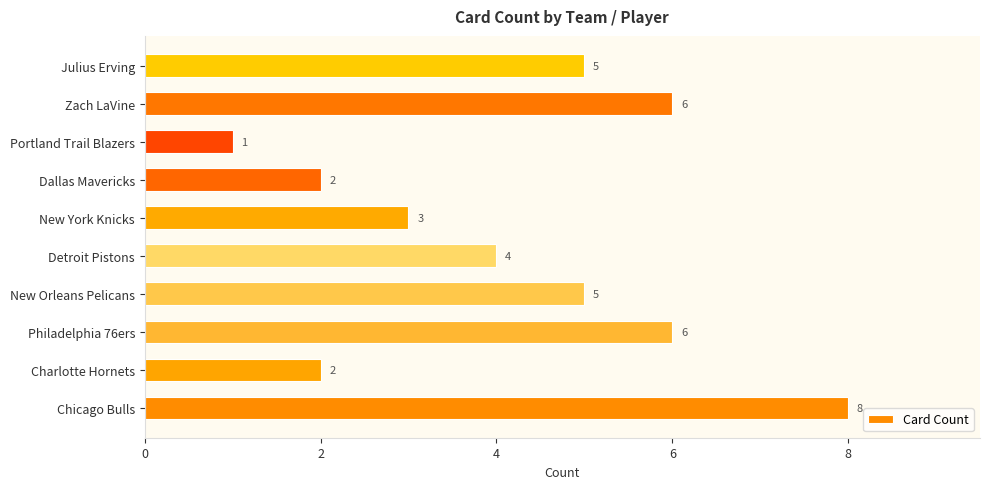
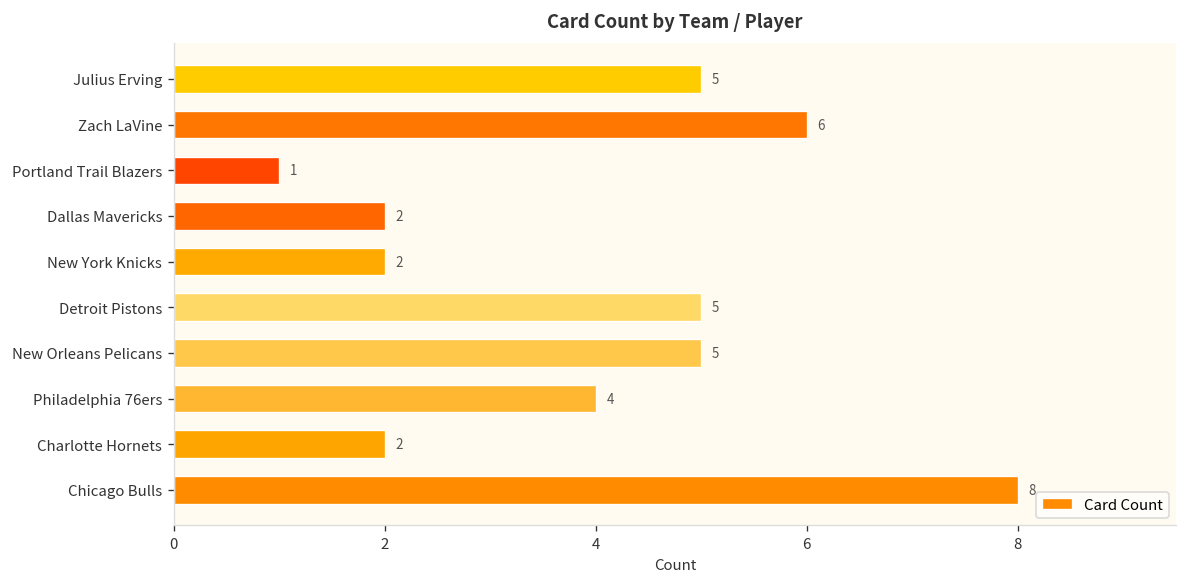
New York Knicks: 3 -> 2
Detroit Pistons: 4 -> 5
Philadelphia 76ers: 6 -> 4
